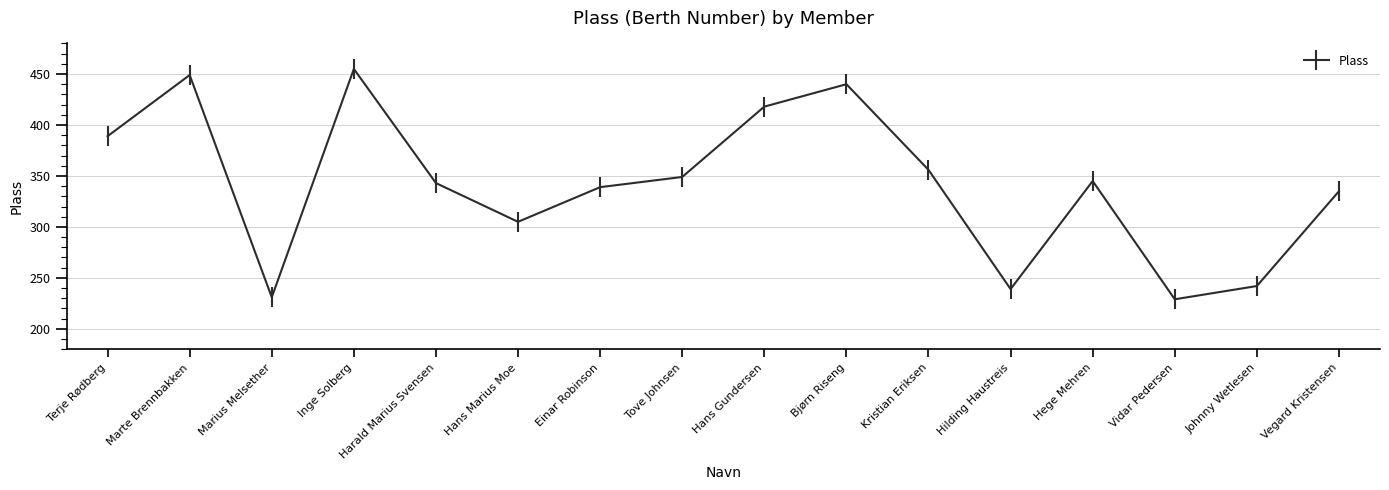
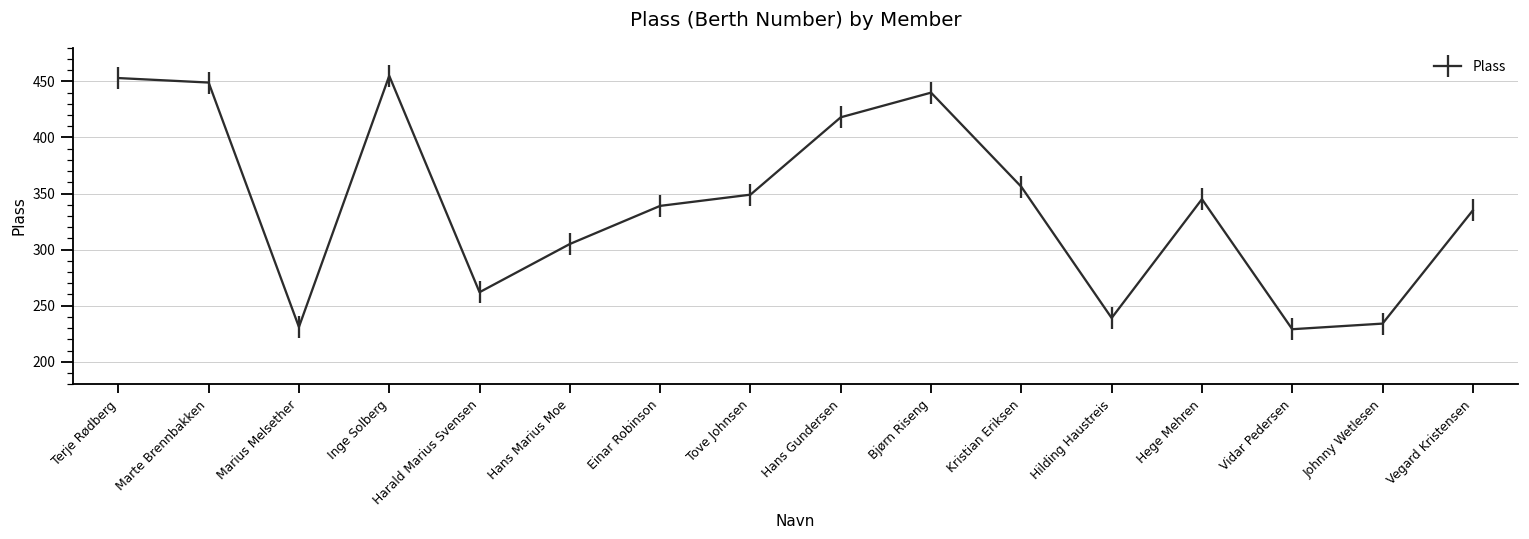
Terje Rødberg: 389 -> 453
Harald Marius Svensen: 343 -> 262
Johnny Wetlesen: 242 -> 234
